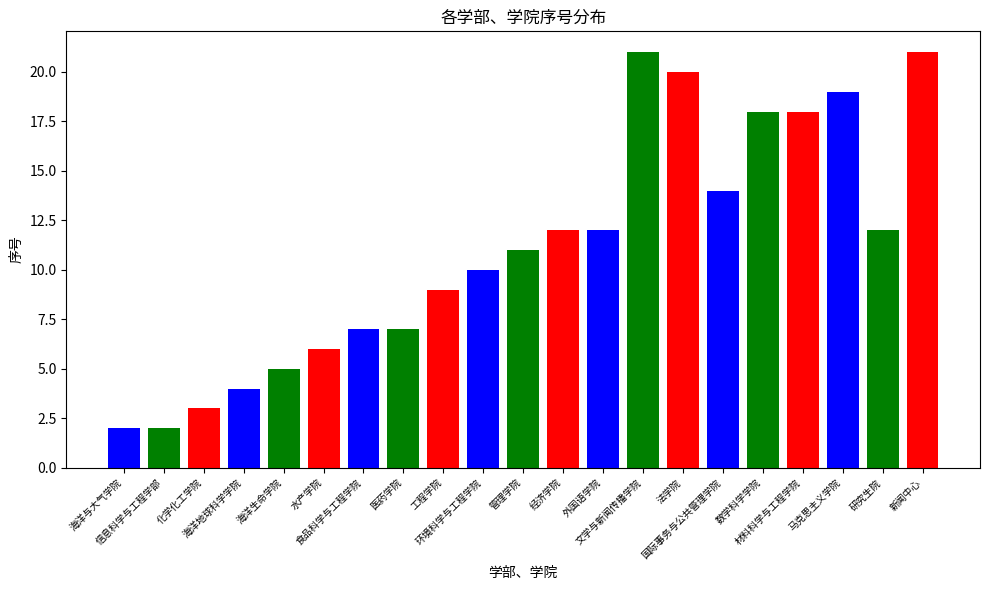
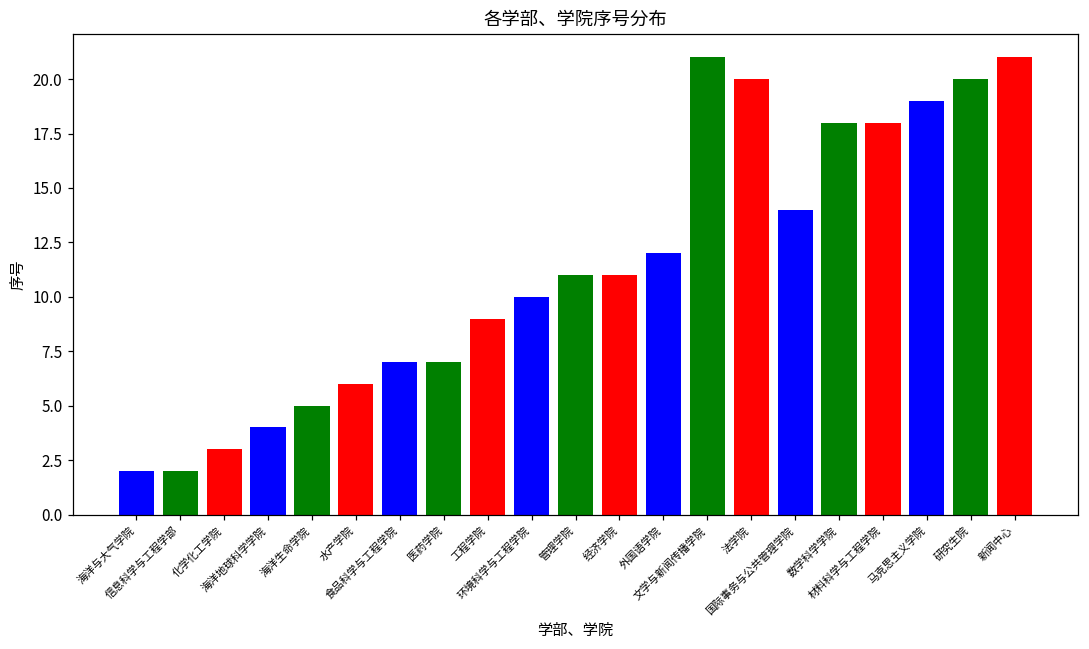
经济学院: 12 -> 11
研究生院: 12 -> 20
